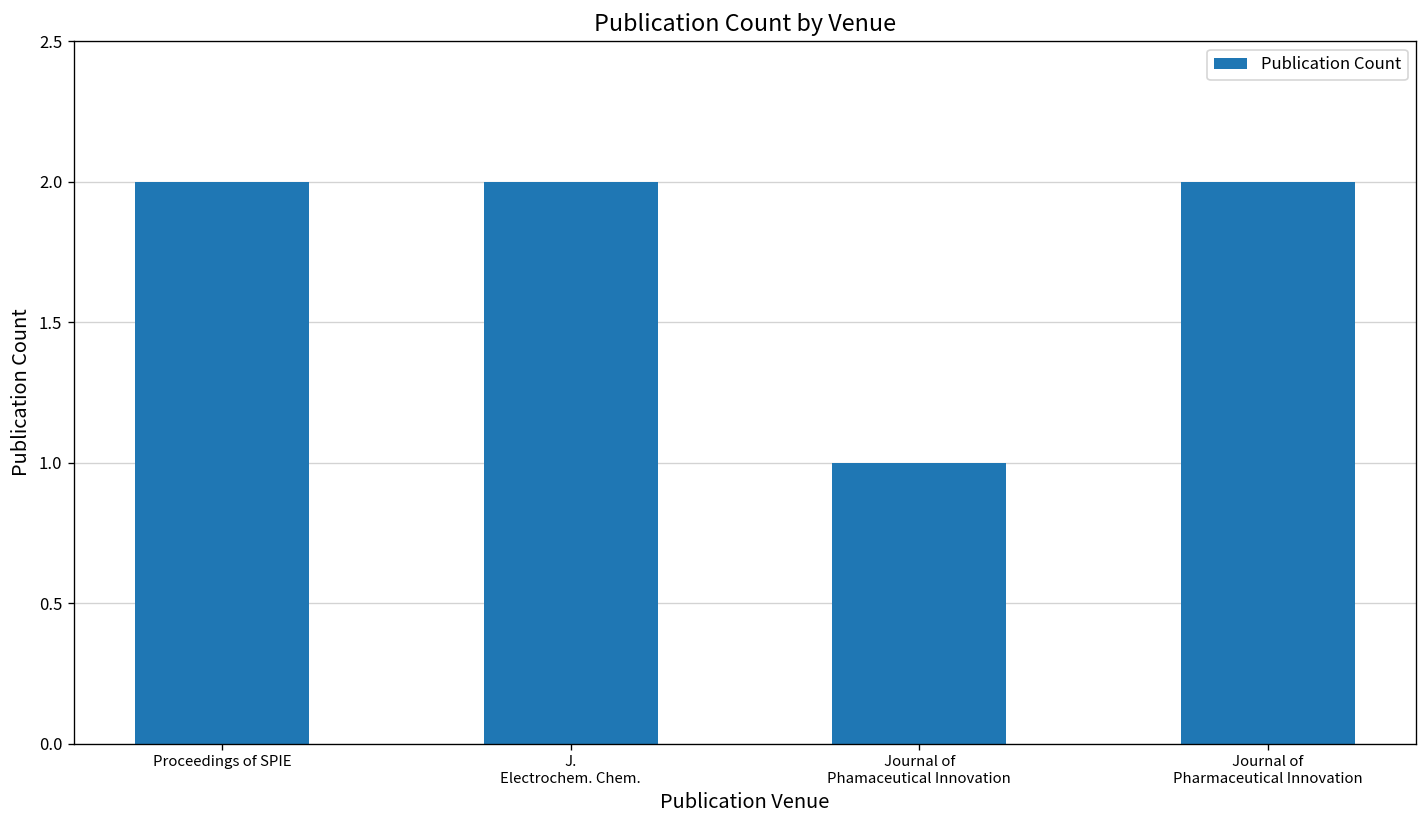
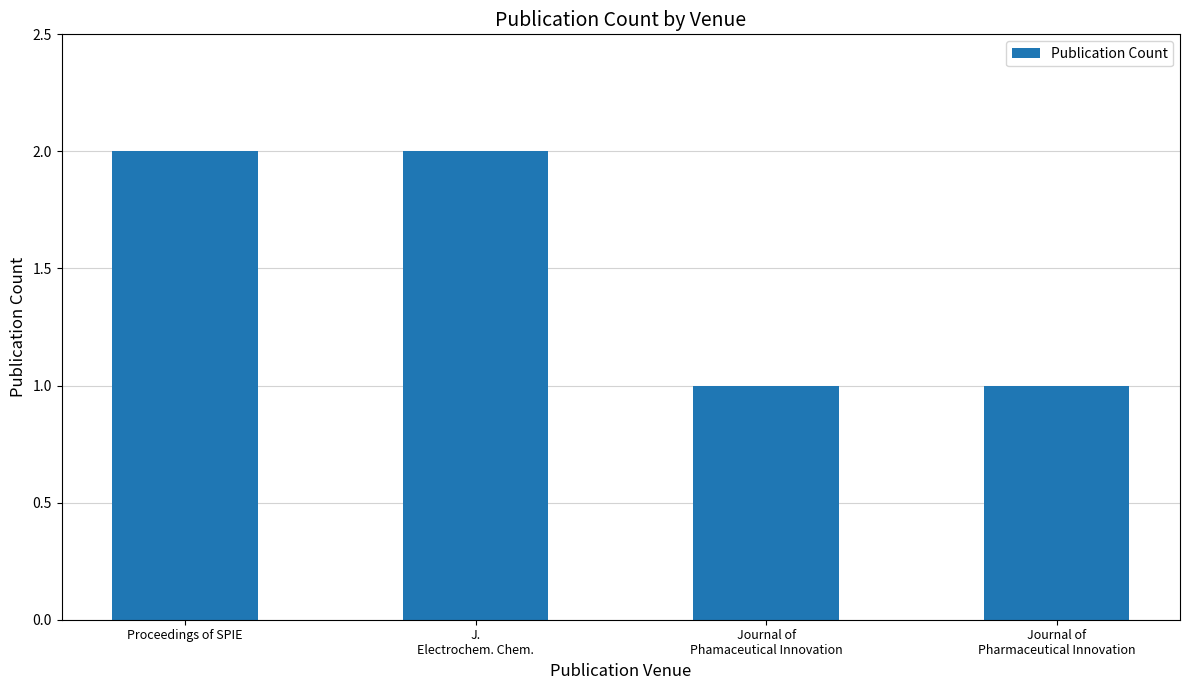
Journal of Pharmaceutical Innovation: 2 -> 1
